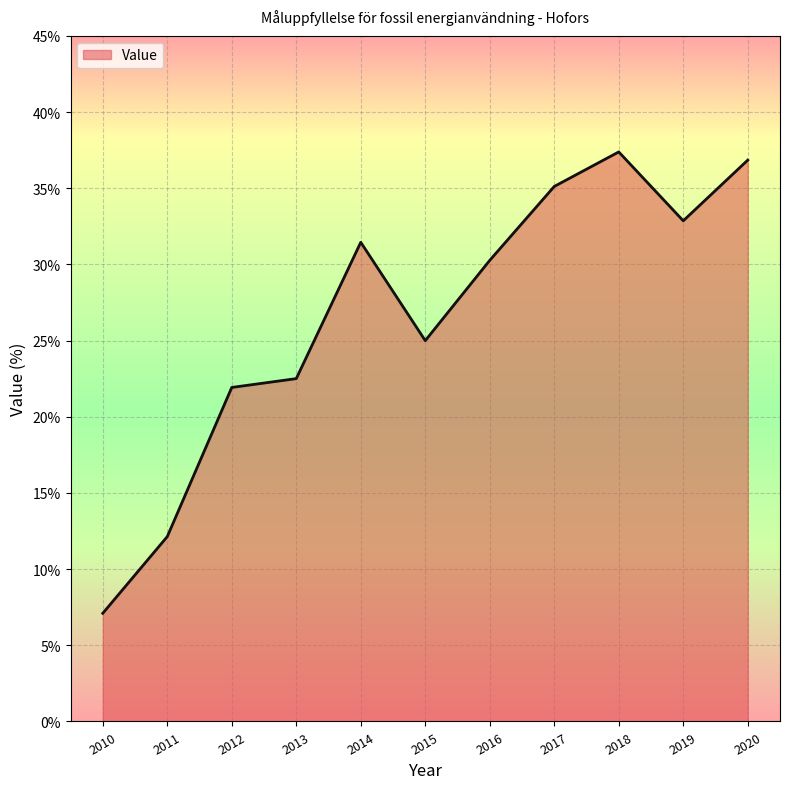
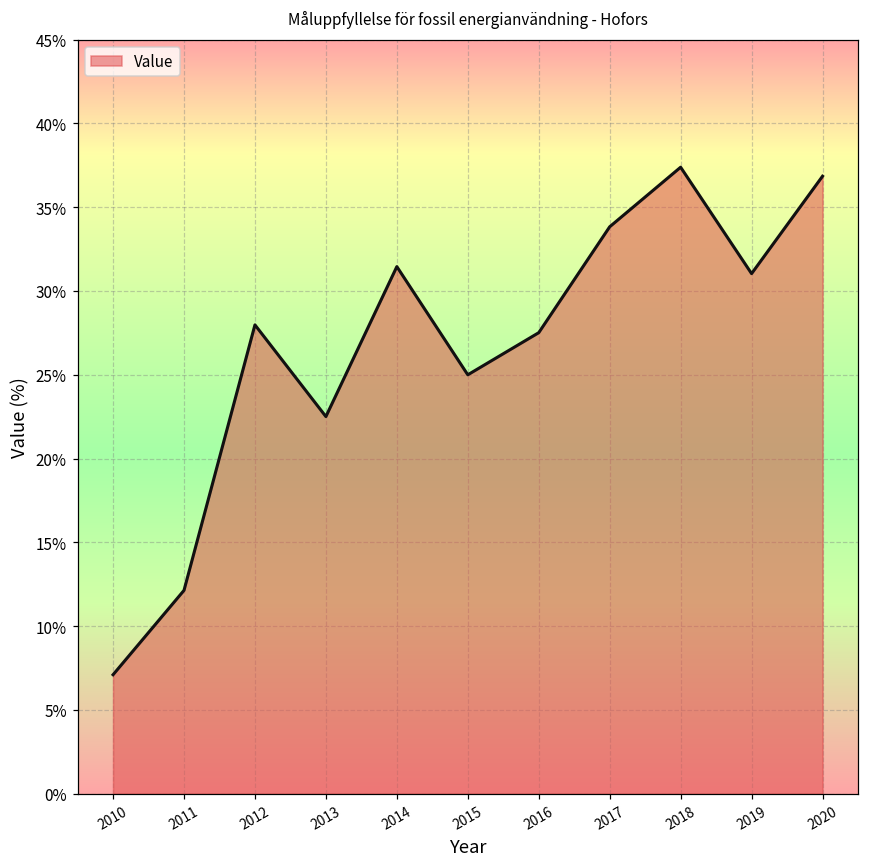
2012: 21.9% -> 28.0%
2016: 30.3% -> 27.5%
2017: 35.1% -> 33.8%
2019: 32.9% -> 31.0%
